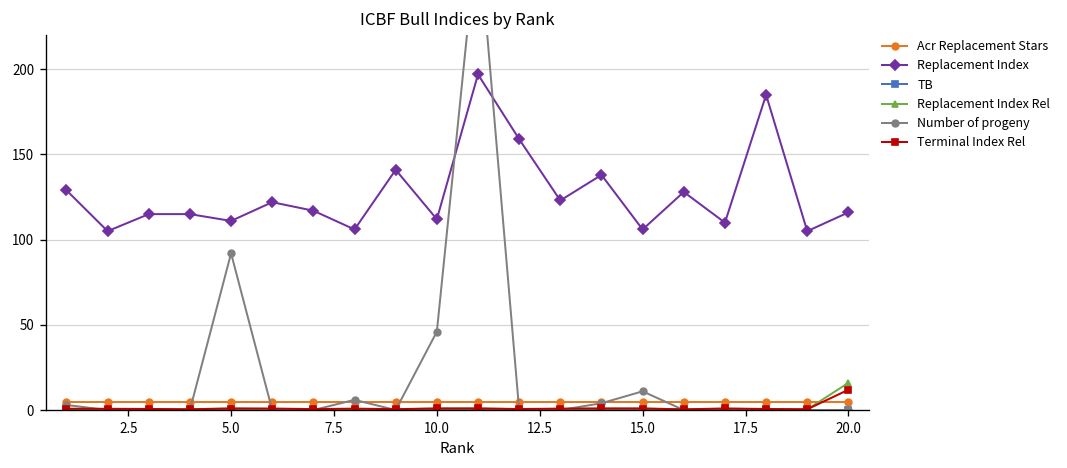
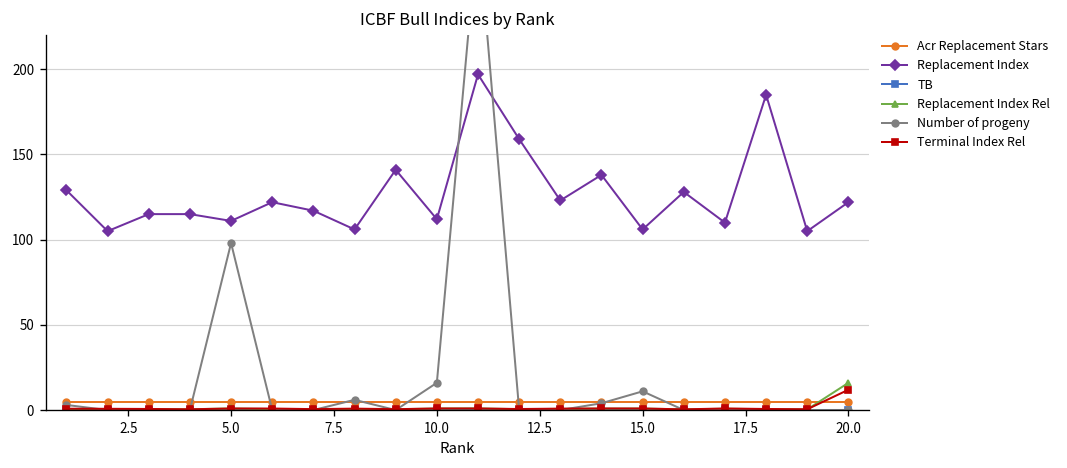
Number of progeny, 5.0: 92 -> 98
Number of progeny, 10.0: 46 -> 16
Replacement Index, 20.0: 116 -> 122
